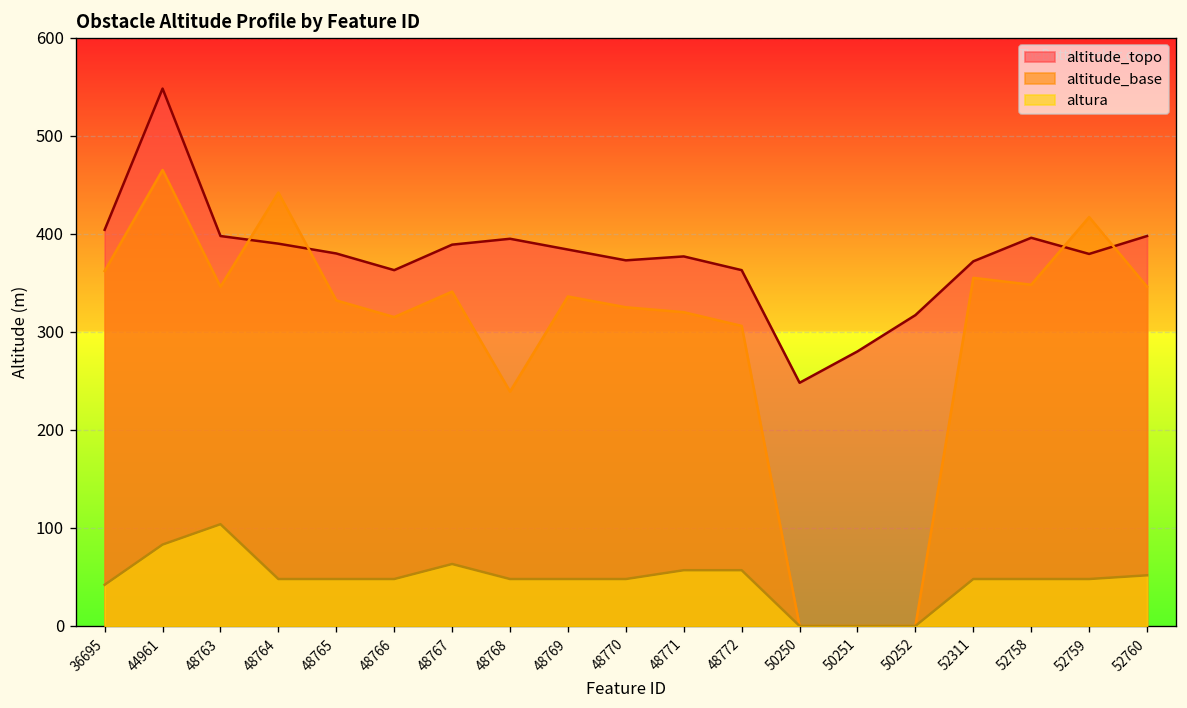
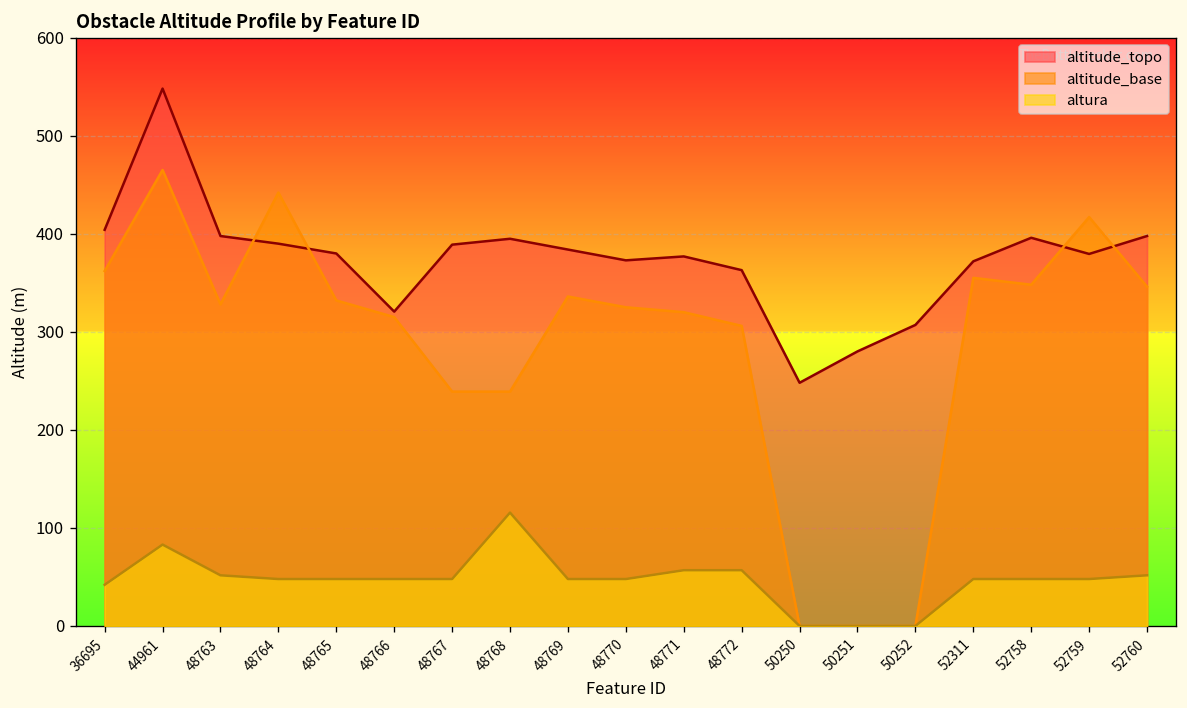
altitude_base, 48763: 350 -> 330
altura, 48763: 100 -> 50
altitude_topo, 48766: 360 -> 320
altitude_base, 48767: 340 -> 240
altura, 48767: 60 -> 50
altura, 48768: 50 -> 120
altitude_topo, 50252: 320 -> 310
